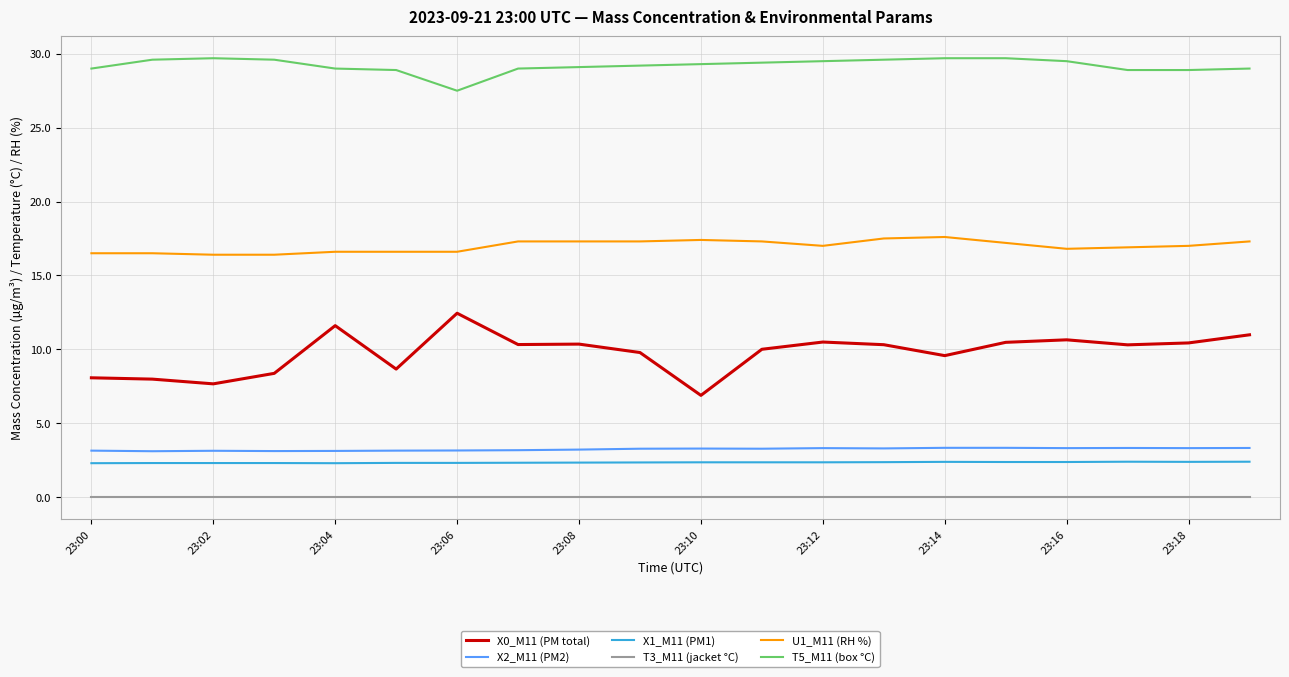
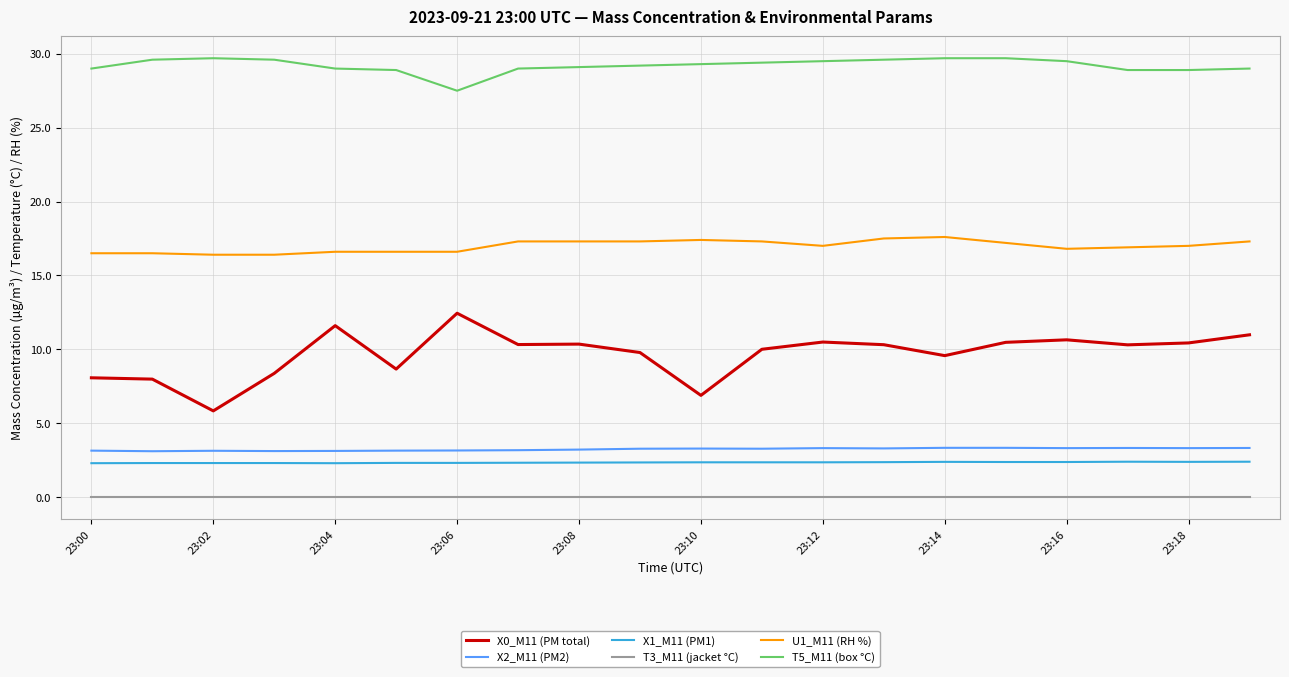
X0_M11 (PM total), 23:02: 7.7 -> 5.8
